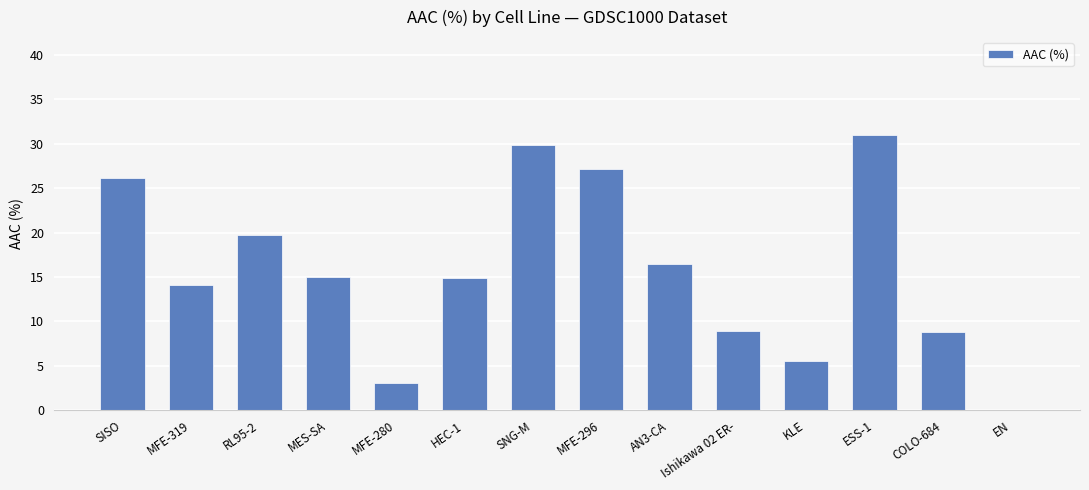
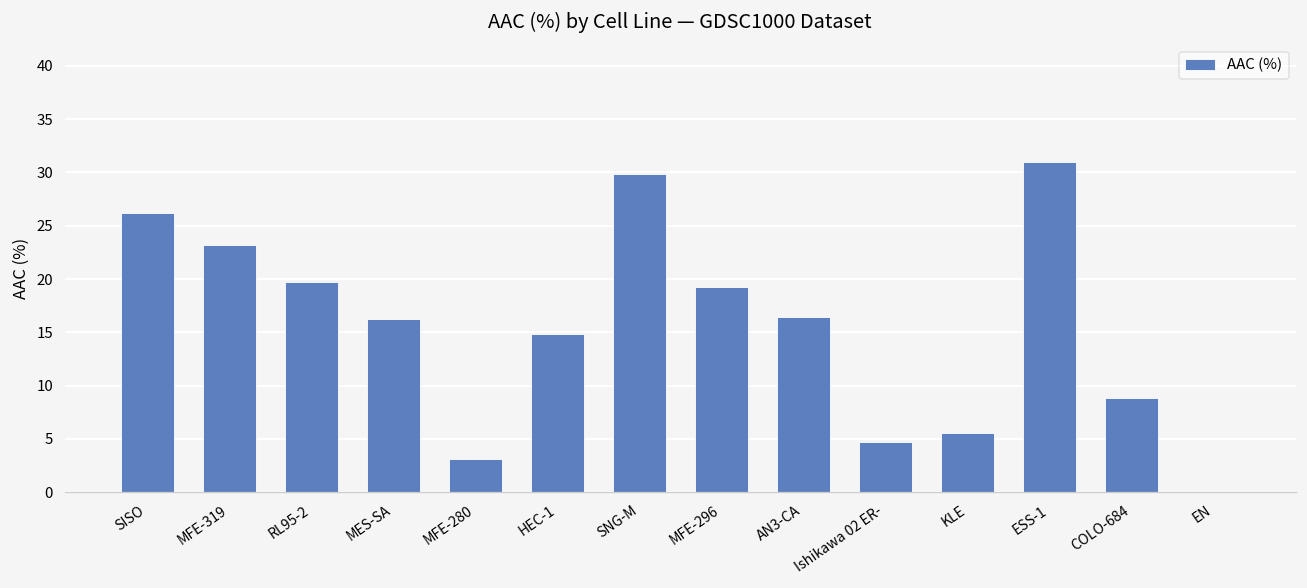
MFE-319: 14 -> 23
MES-SA: 15 -> 16
MFE-296: 27 -> 19
Ishikawa 02 ER-: 9 -> 5
